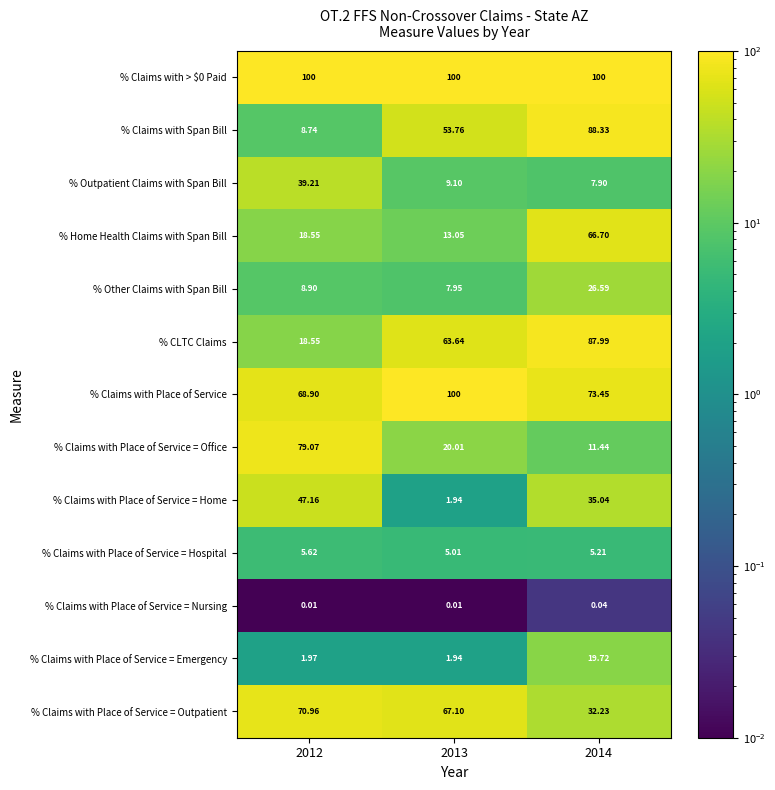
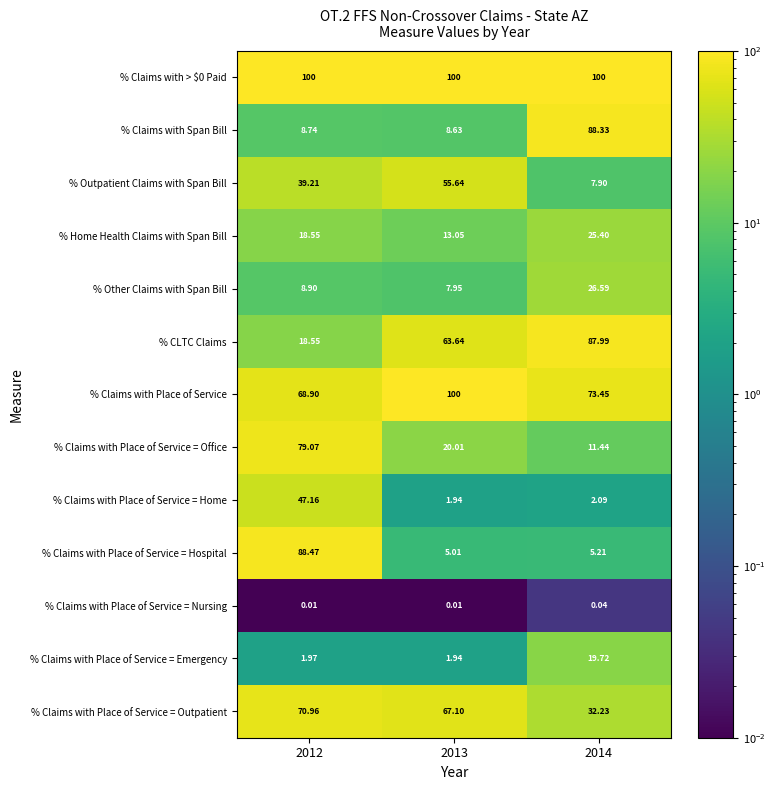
% Claims with Span Bill, 2013: 53.76 -> 8.63
% Outpatient Claims with Span Bill, 2013: 9.10 -> 55.64
% Home Health Claims with Span Bill, 2014: 66.70 -> 25.40
% Claims with Place of Service = Home, 2014: 35.04 -> 2.09
% Claims with Place of Service = Hospital, 2012: 5.62 -> 88.47
